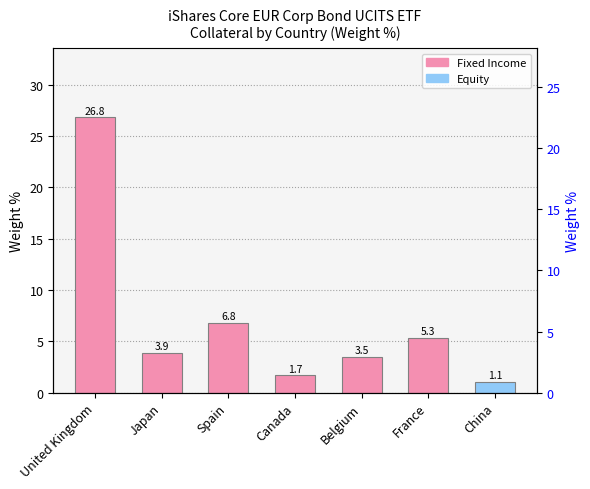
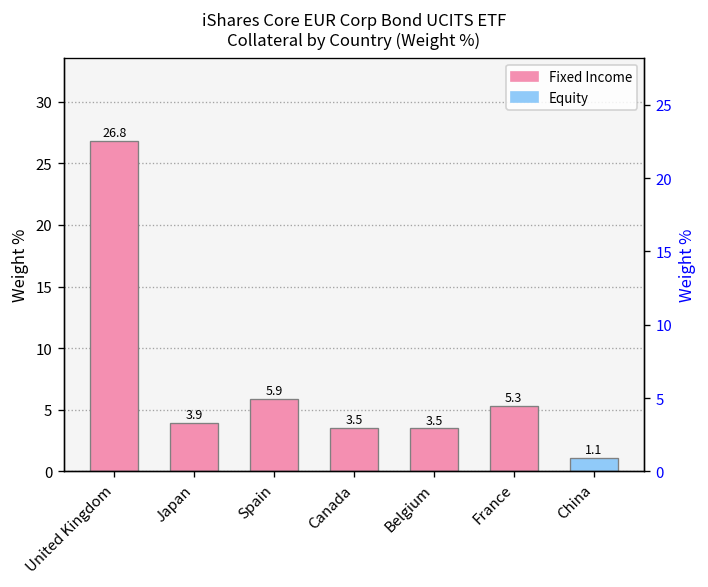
Spain: 6.8 -> 5.9
Canada: 1.7 -> 3.5
